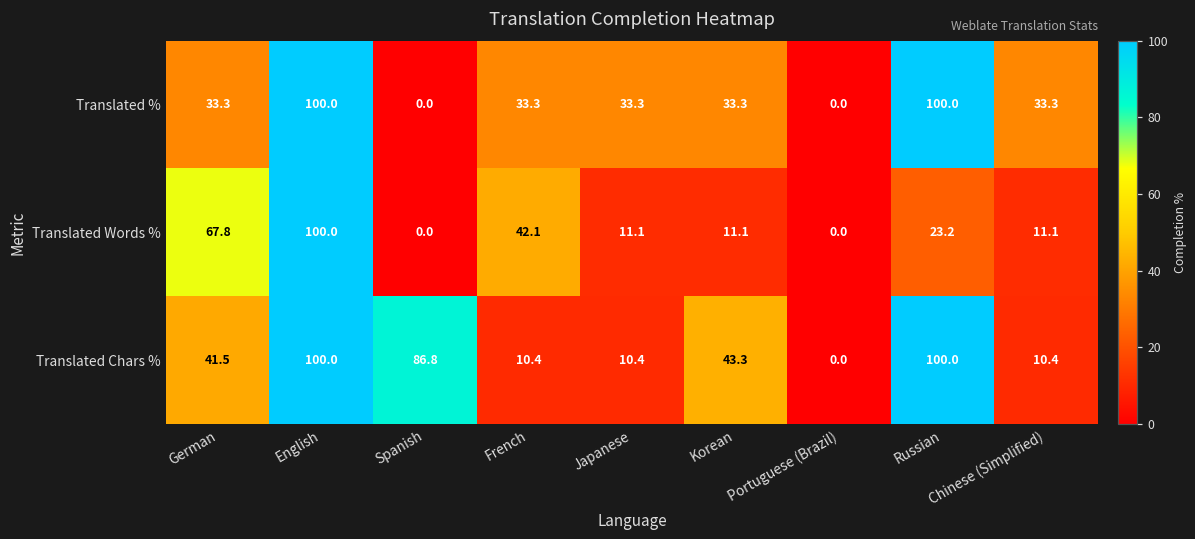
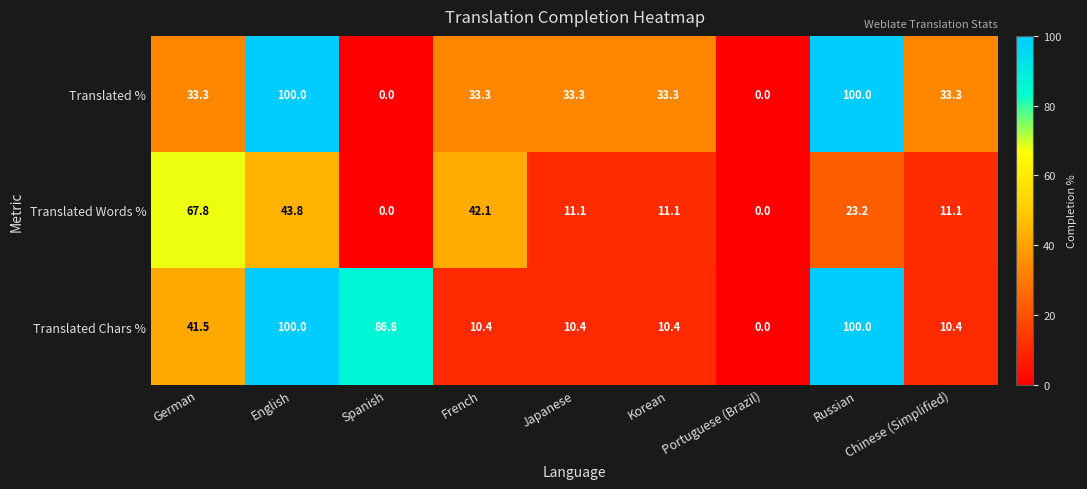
Translated Words %, English: 100.0 -> 43.8
Translated Chars %, Korean: 43.3 -> 10.4
